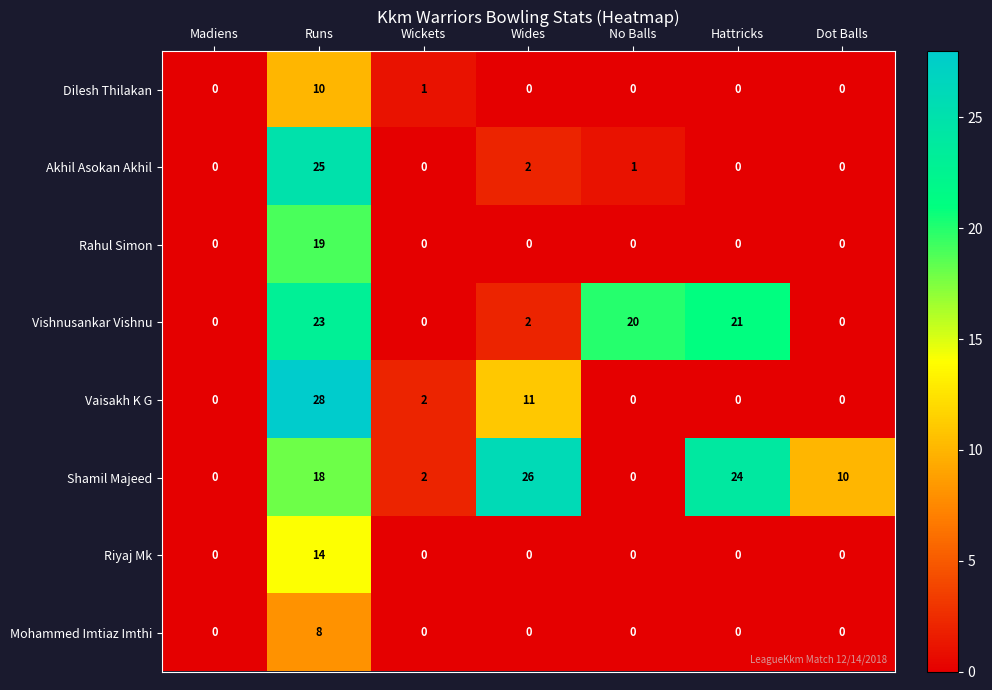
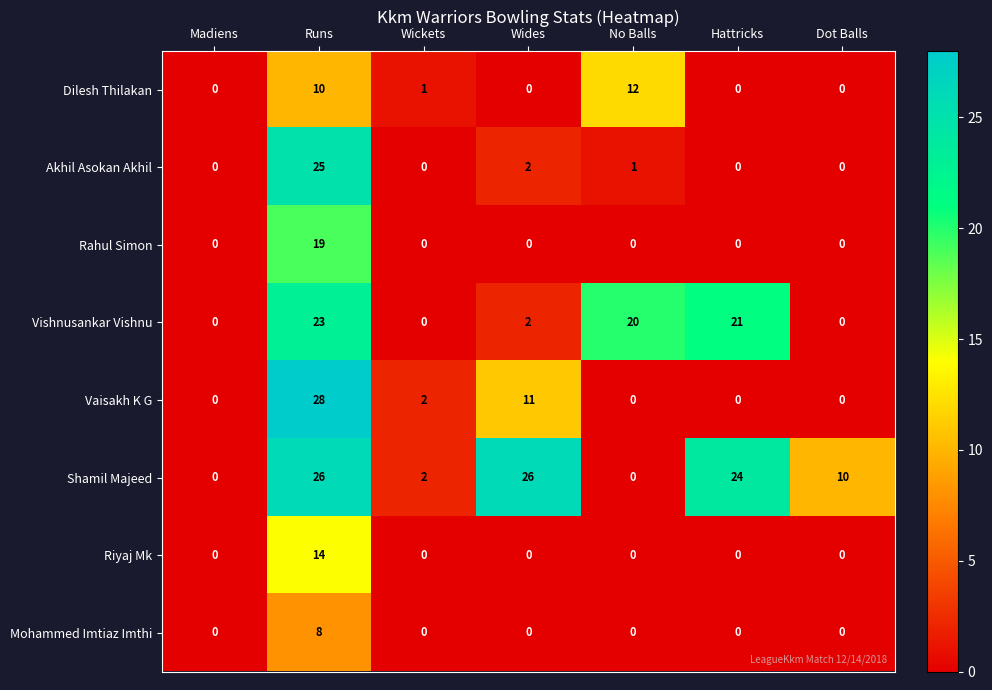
Dilesh Thilakan, No Balls: 0 -> 12
Shamil Majeed, Runs: 18 -> 26
